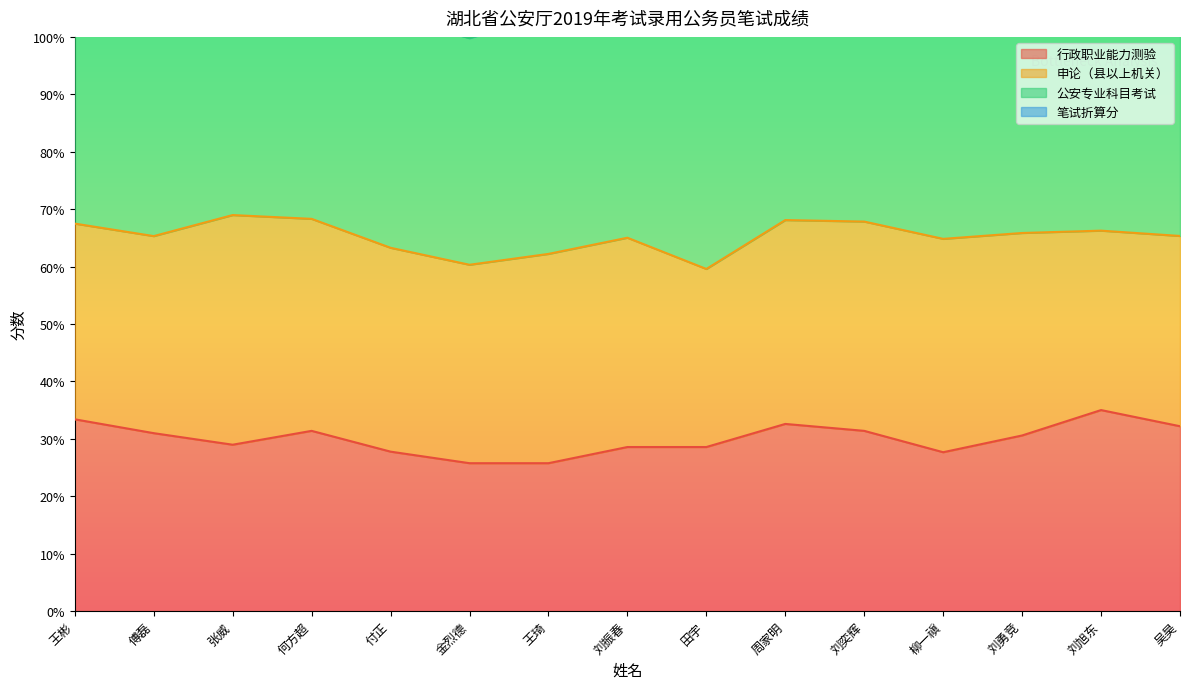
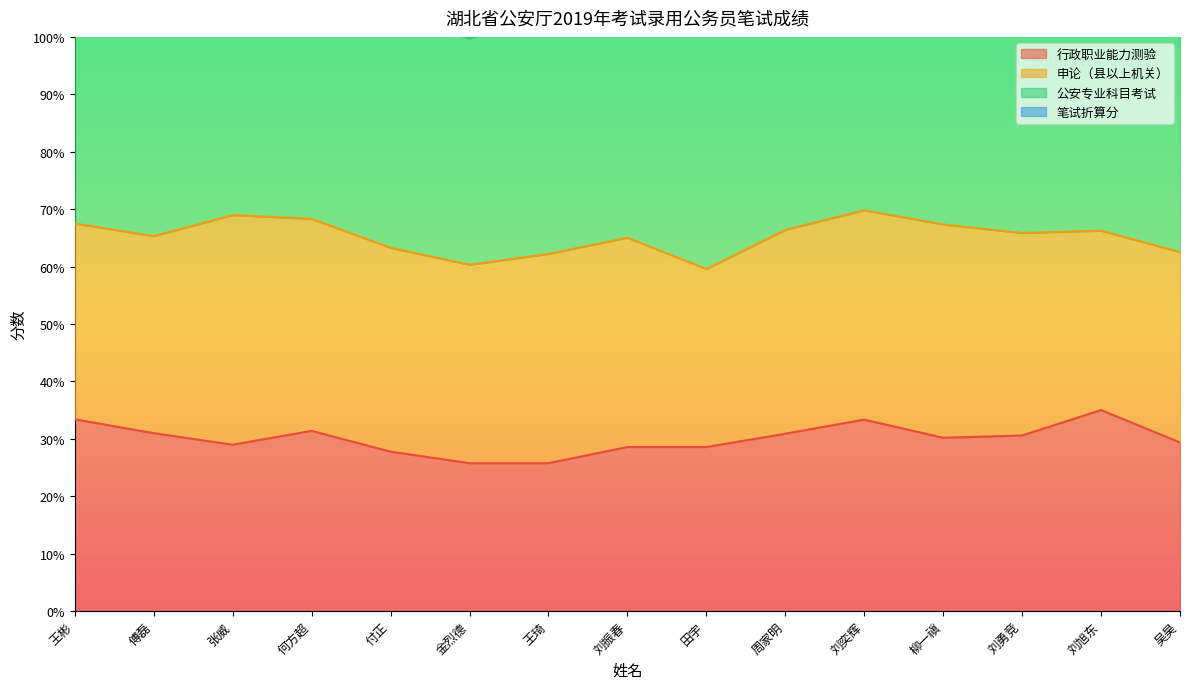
行政职业能力测验, 周家明: 33% -> 31%
行政职业能力测验, 刘奕辉: 31% -> 33%
行政职业能力测验, 柳一禛: 28% -> 30%
行政职业能力测验, 吴昊: 32% -> 29%
